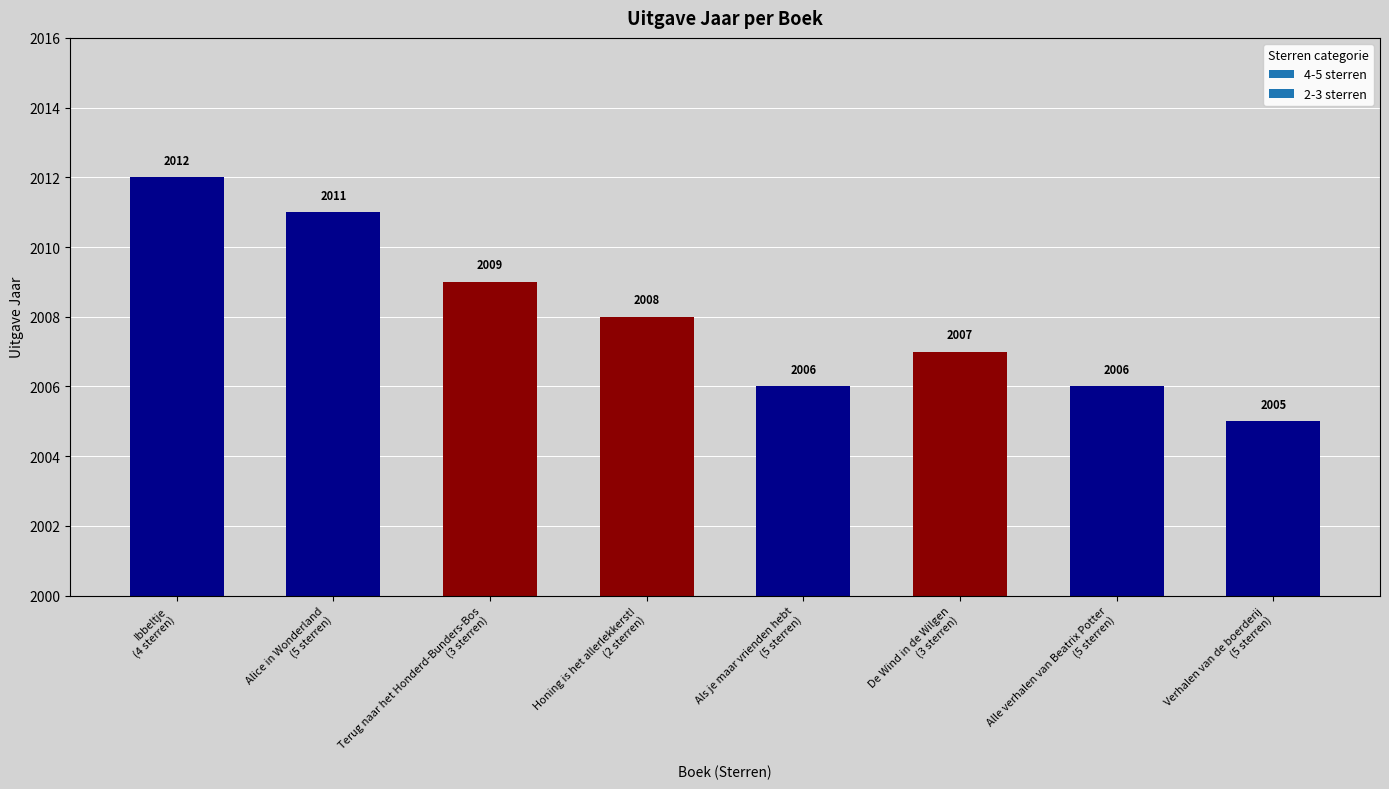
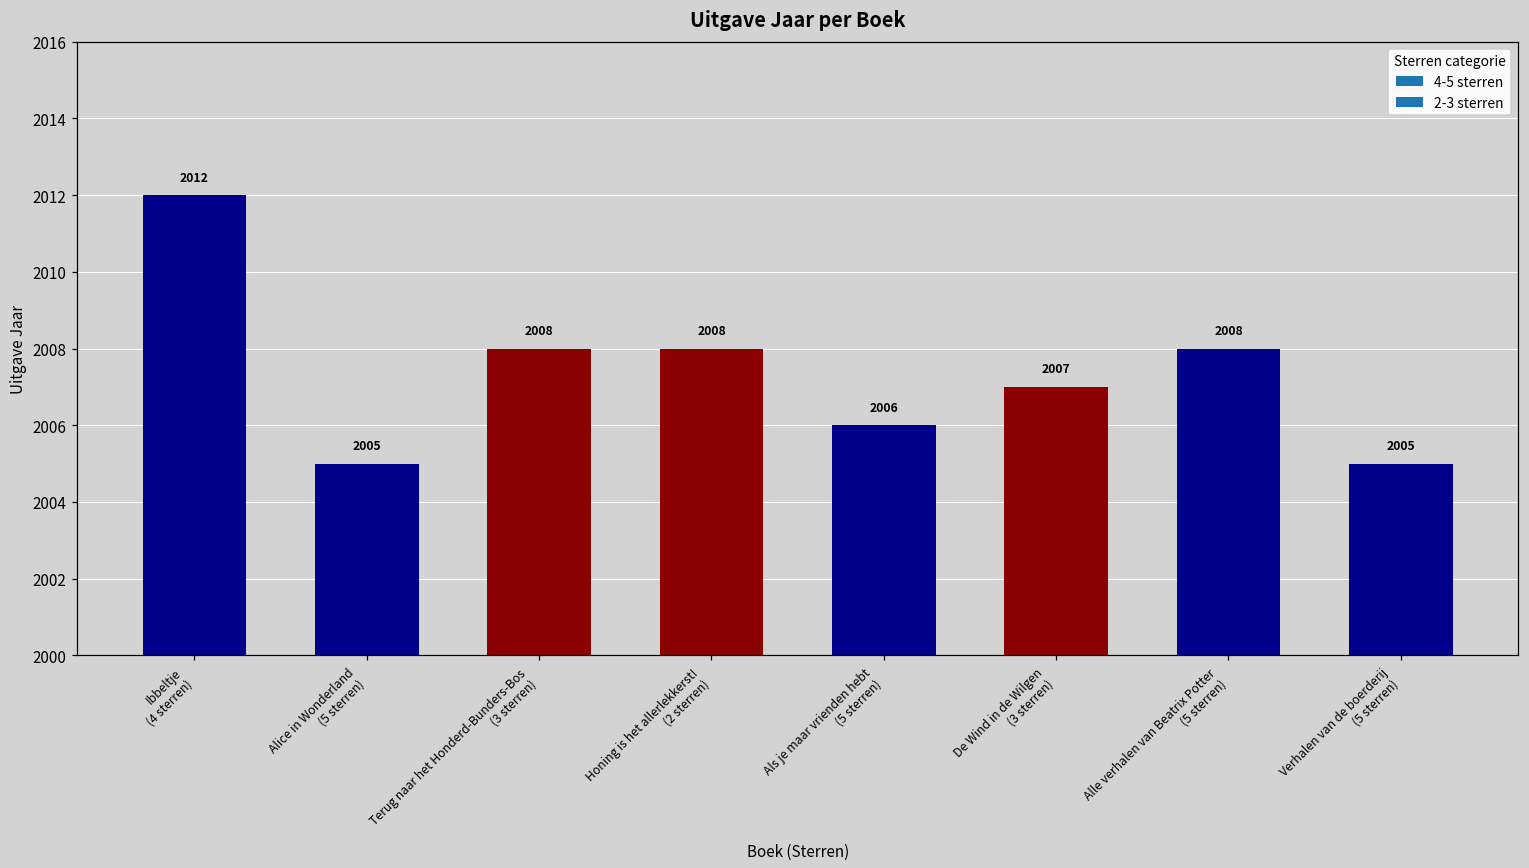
Alice in Wonderland (5 sterren): 2011 -> 2005
Terug naar het Honderd-Bunders-Bos (3 sterren): 2009 -> 2008
Alle verhalen van Beatrix Potter (5 sterren): 2006 -> 2008
